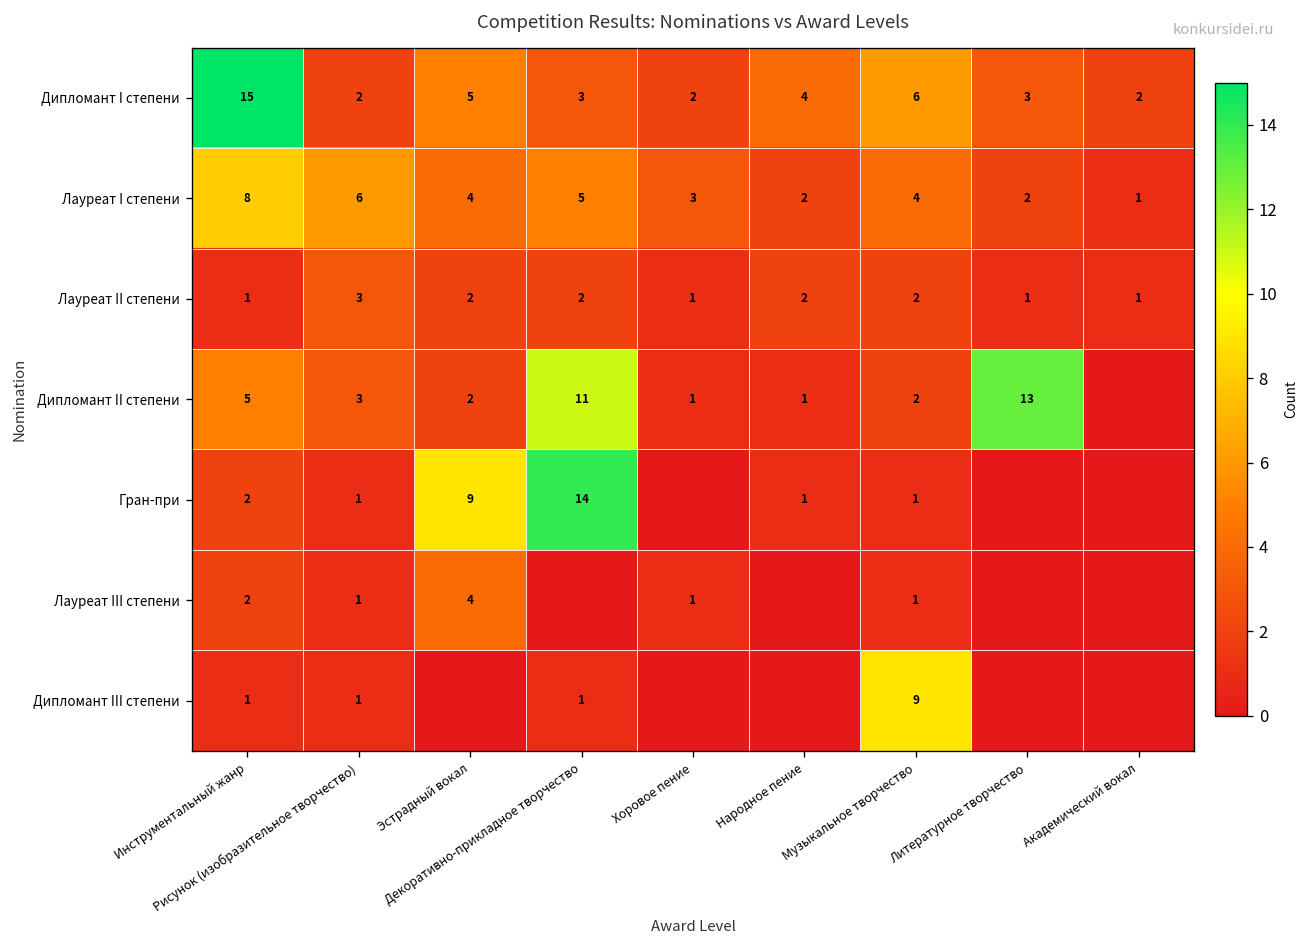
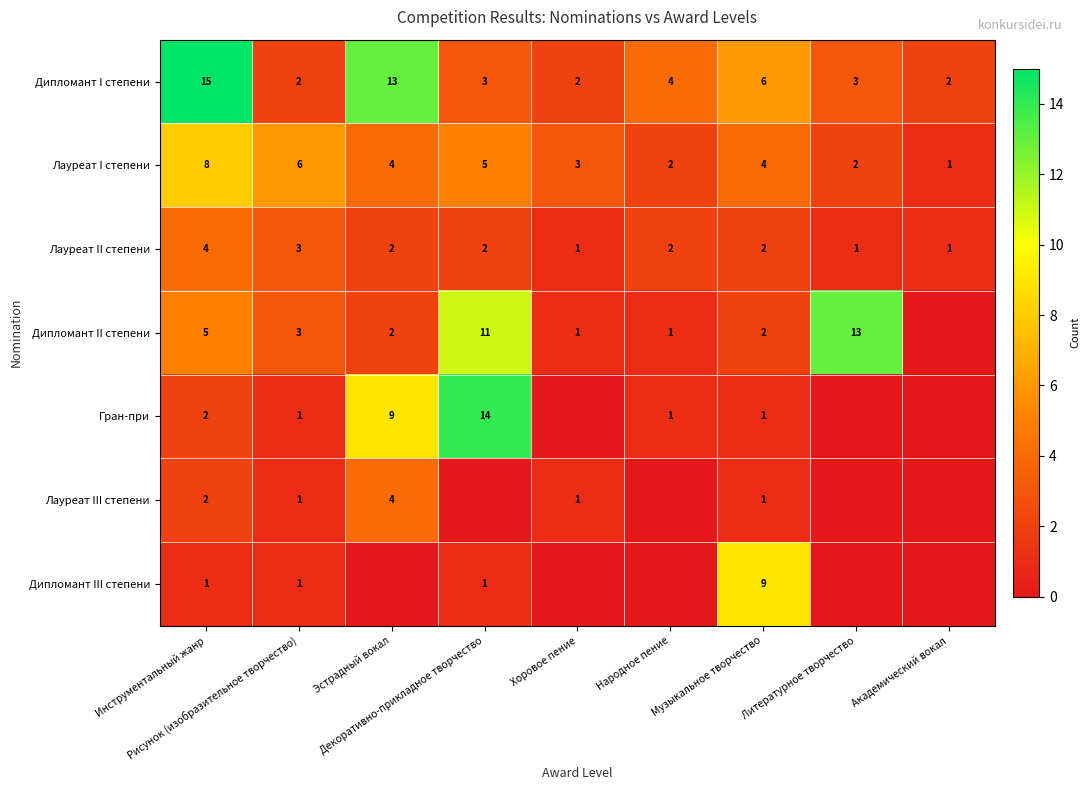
Дипломант I степени, Эстрадный вокал: 5 -> 13
Лауреат II степени, Инструментальный жанр: 1 -> 4
